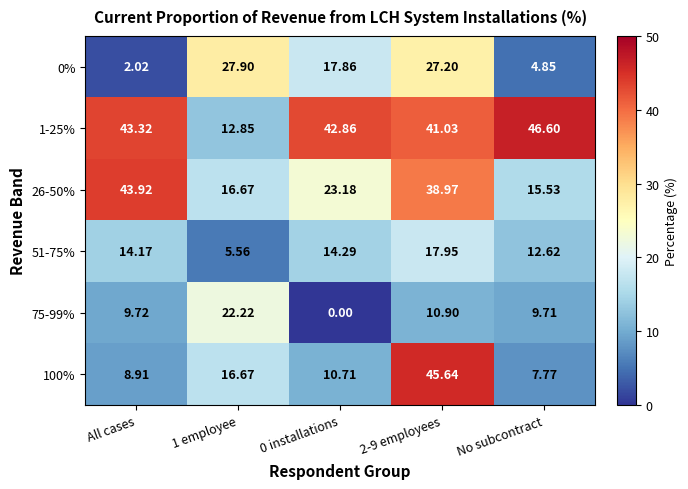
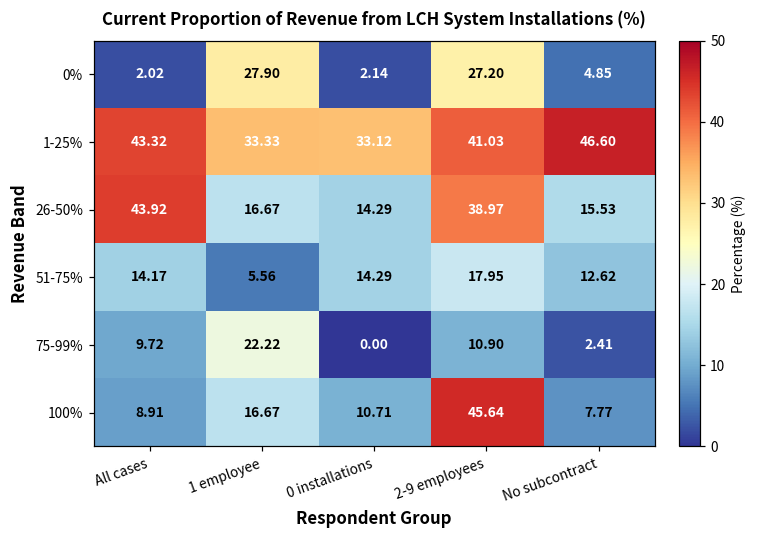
0%, 0 installations: 17.86 -> 2.14
1-25%, 1 employee: 12.85 -> 33.33
1-25%, 0 installations: 42.86 -> 33.12
26-50%, 0 installations: 23.18 -> 14.29
75-99%, No subcontract: 9.71 -> 2.41
